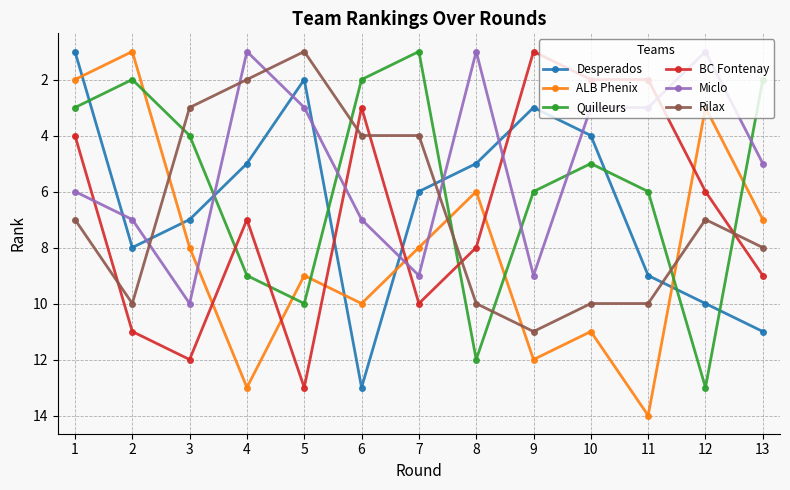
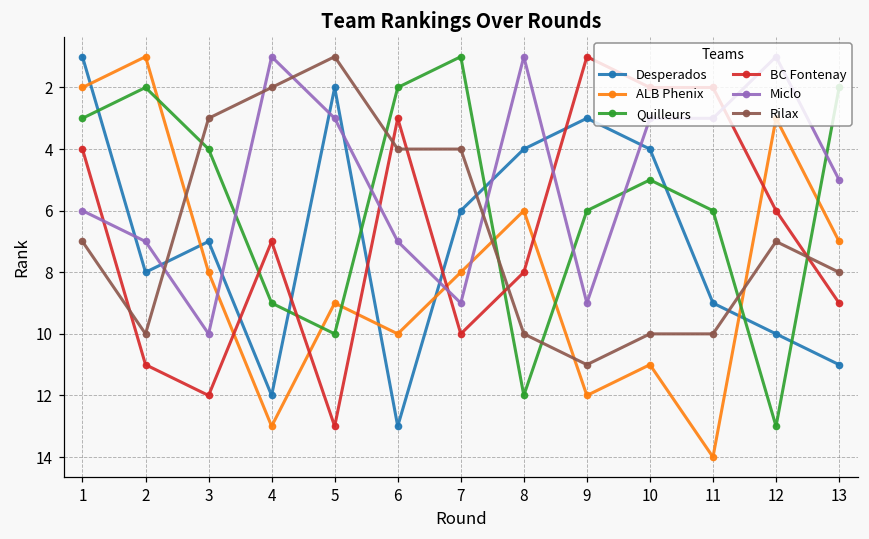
Desperados, 4: 5 -> 12
Desperados, 8: 5 -> 4
